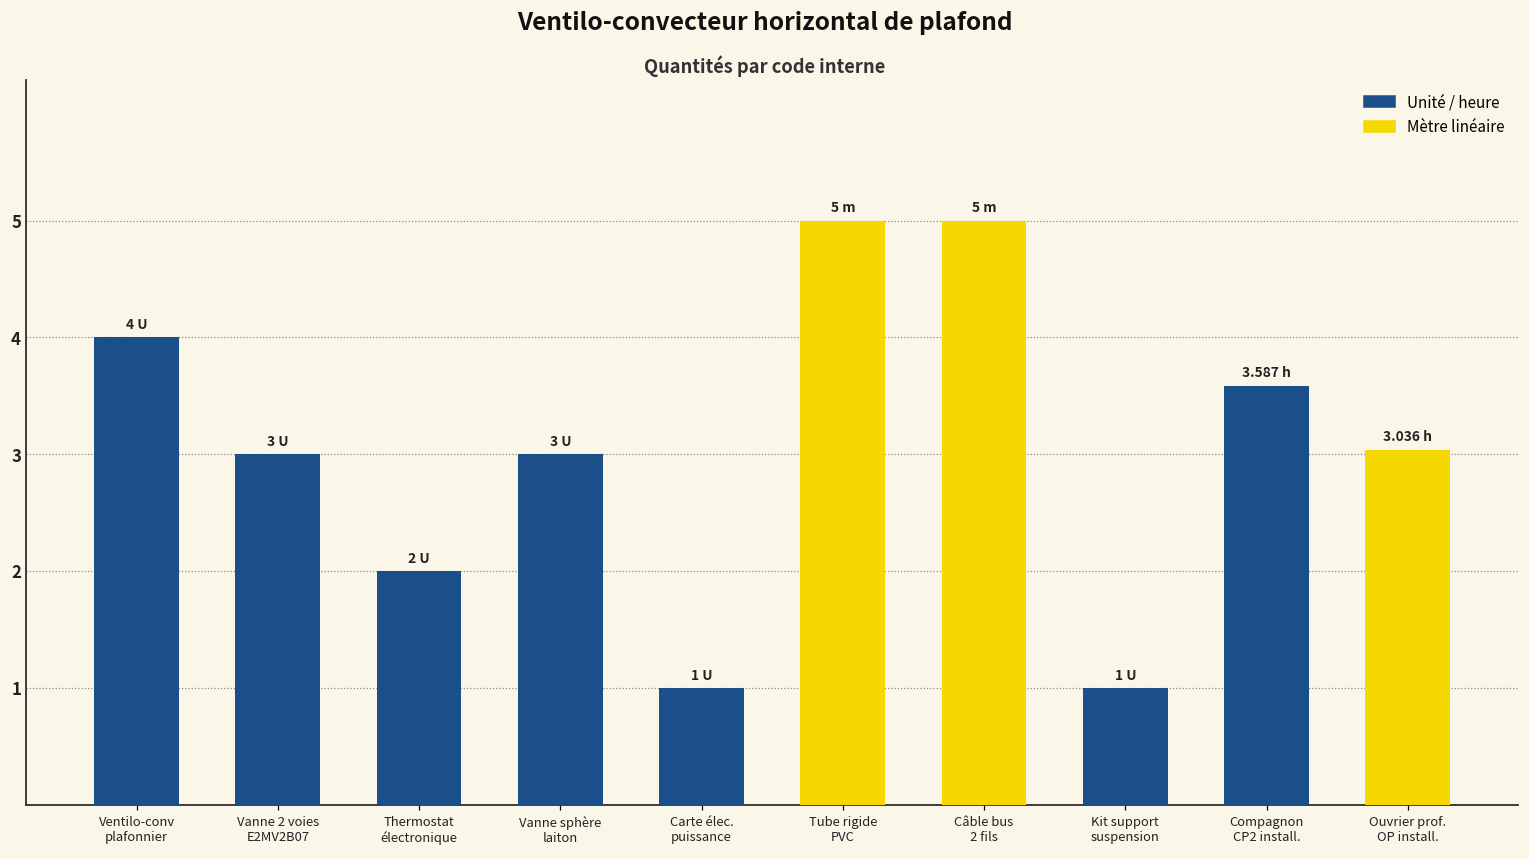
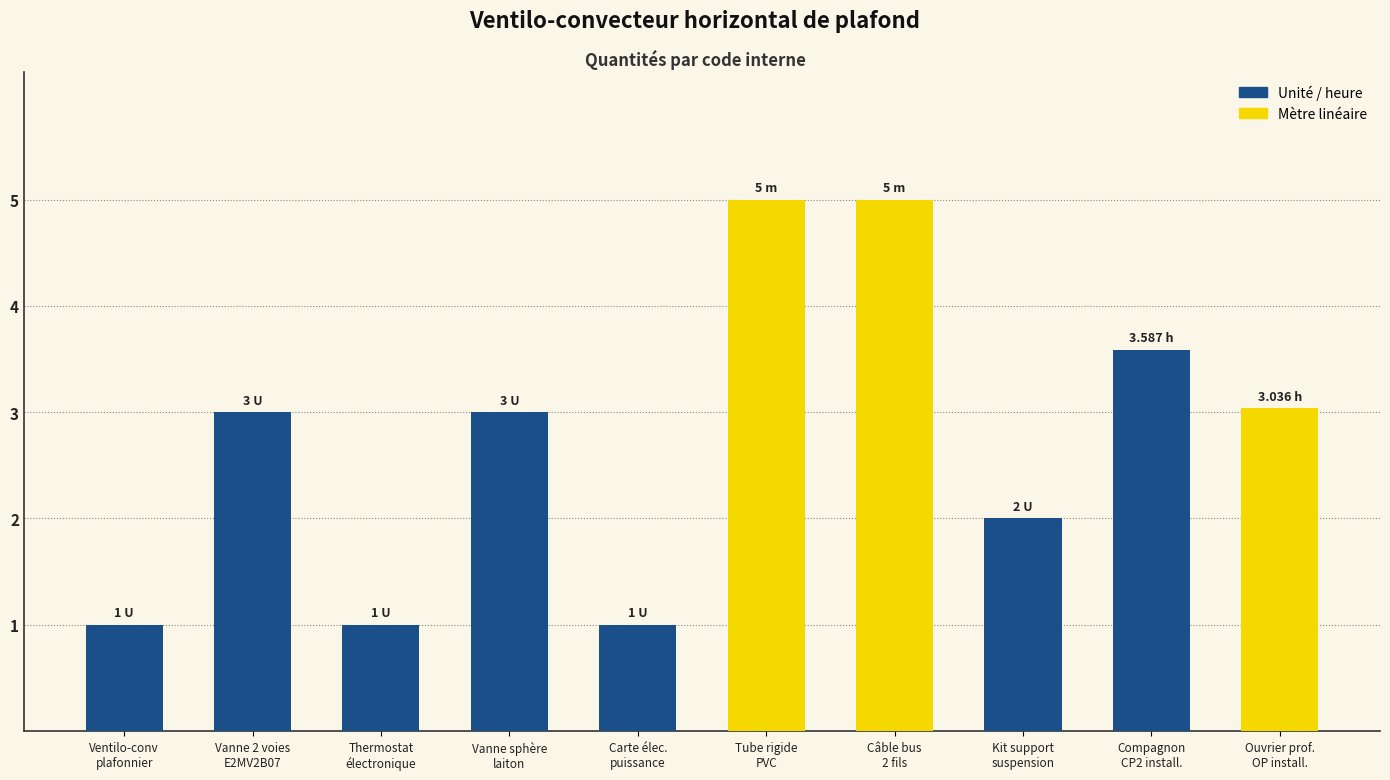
Ventilo-conv plafonnier: 4 -> 1
Thermostat électronique: 2 -> 1
Kit support suspension: 1 -> 2
